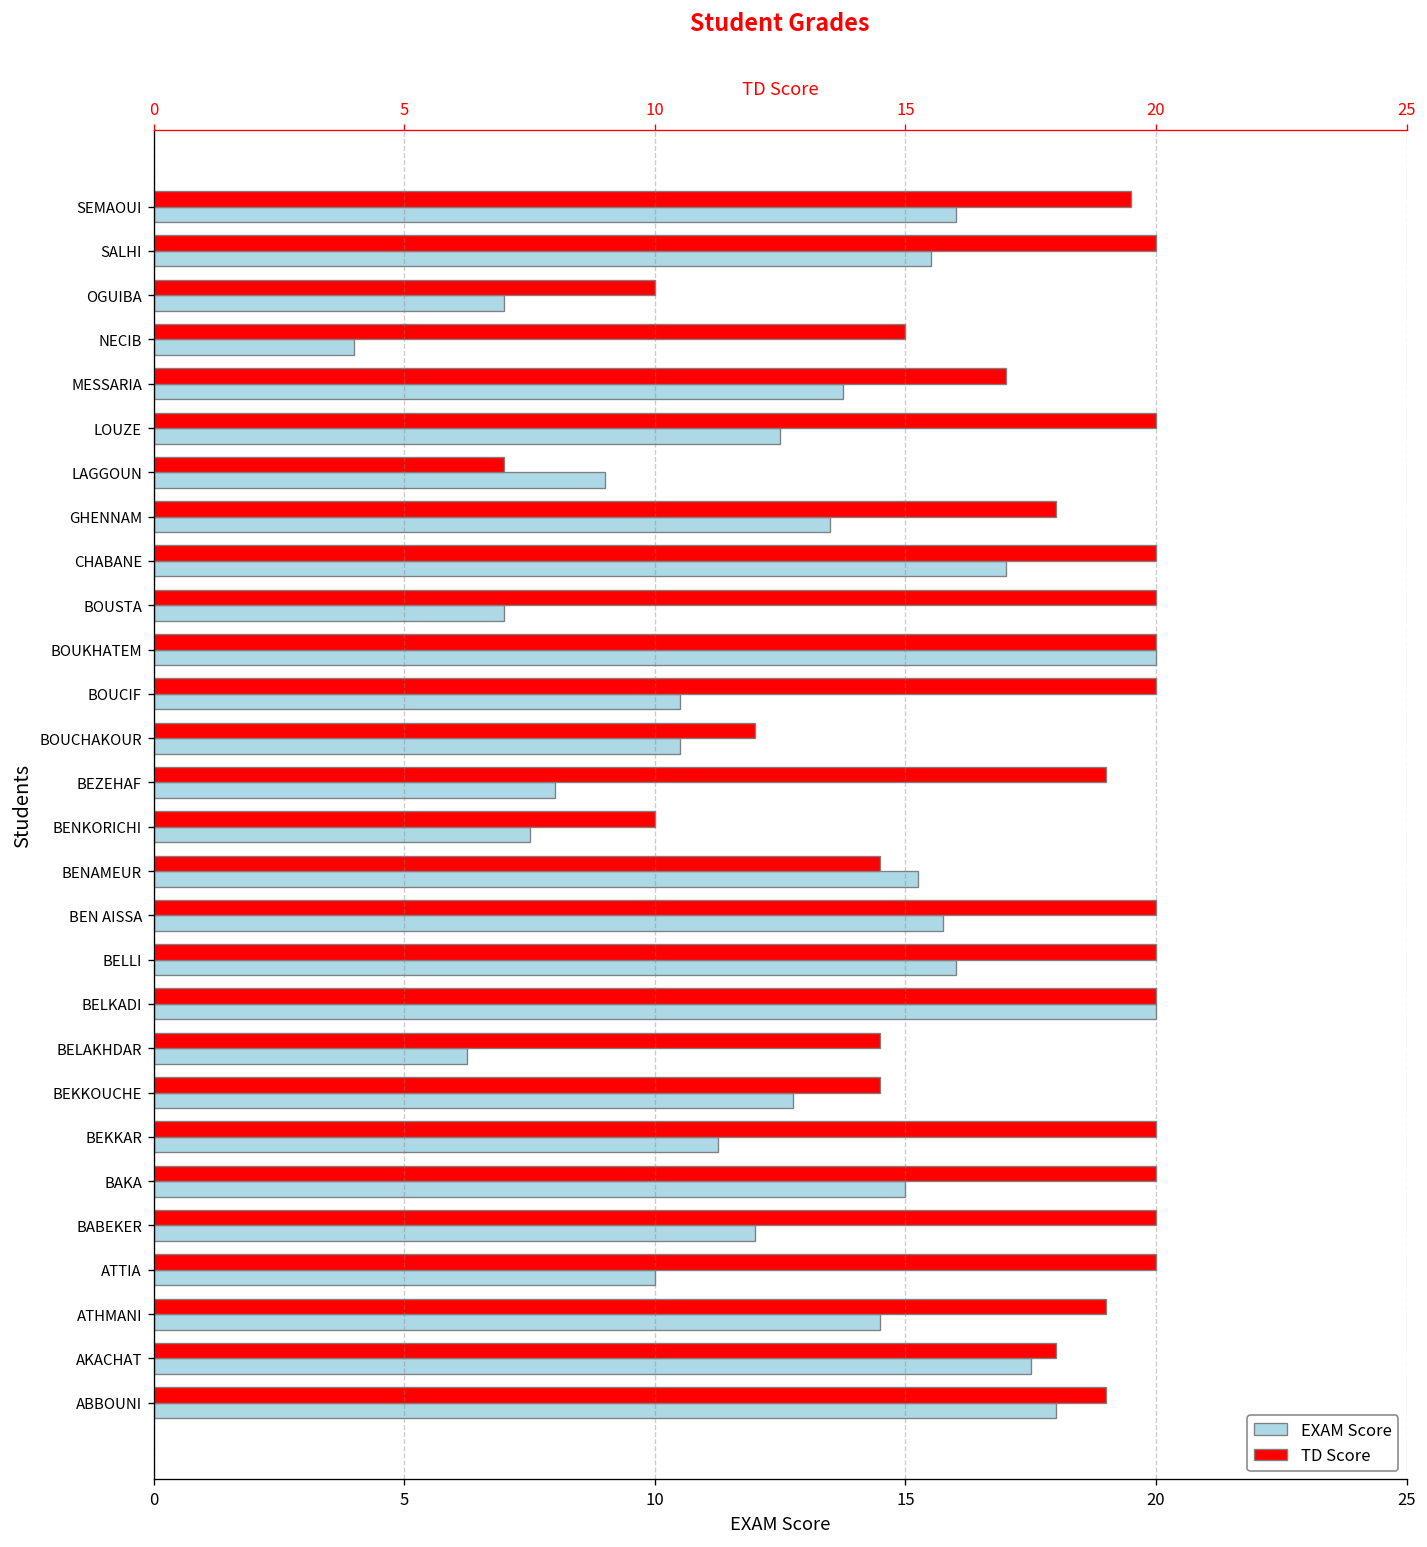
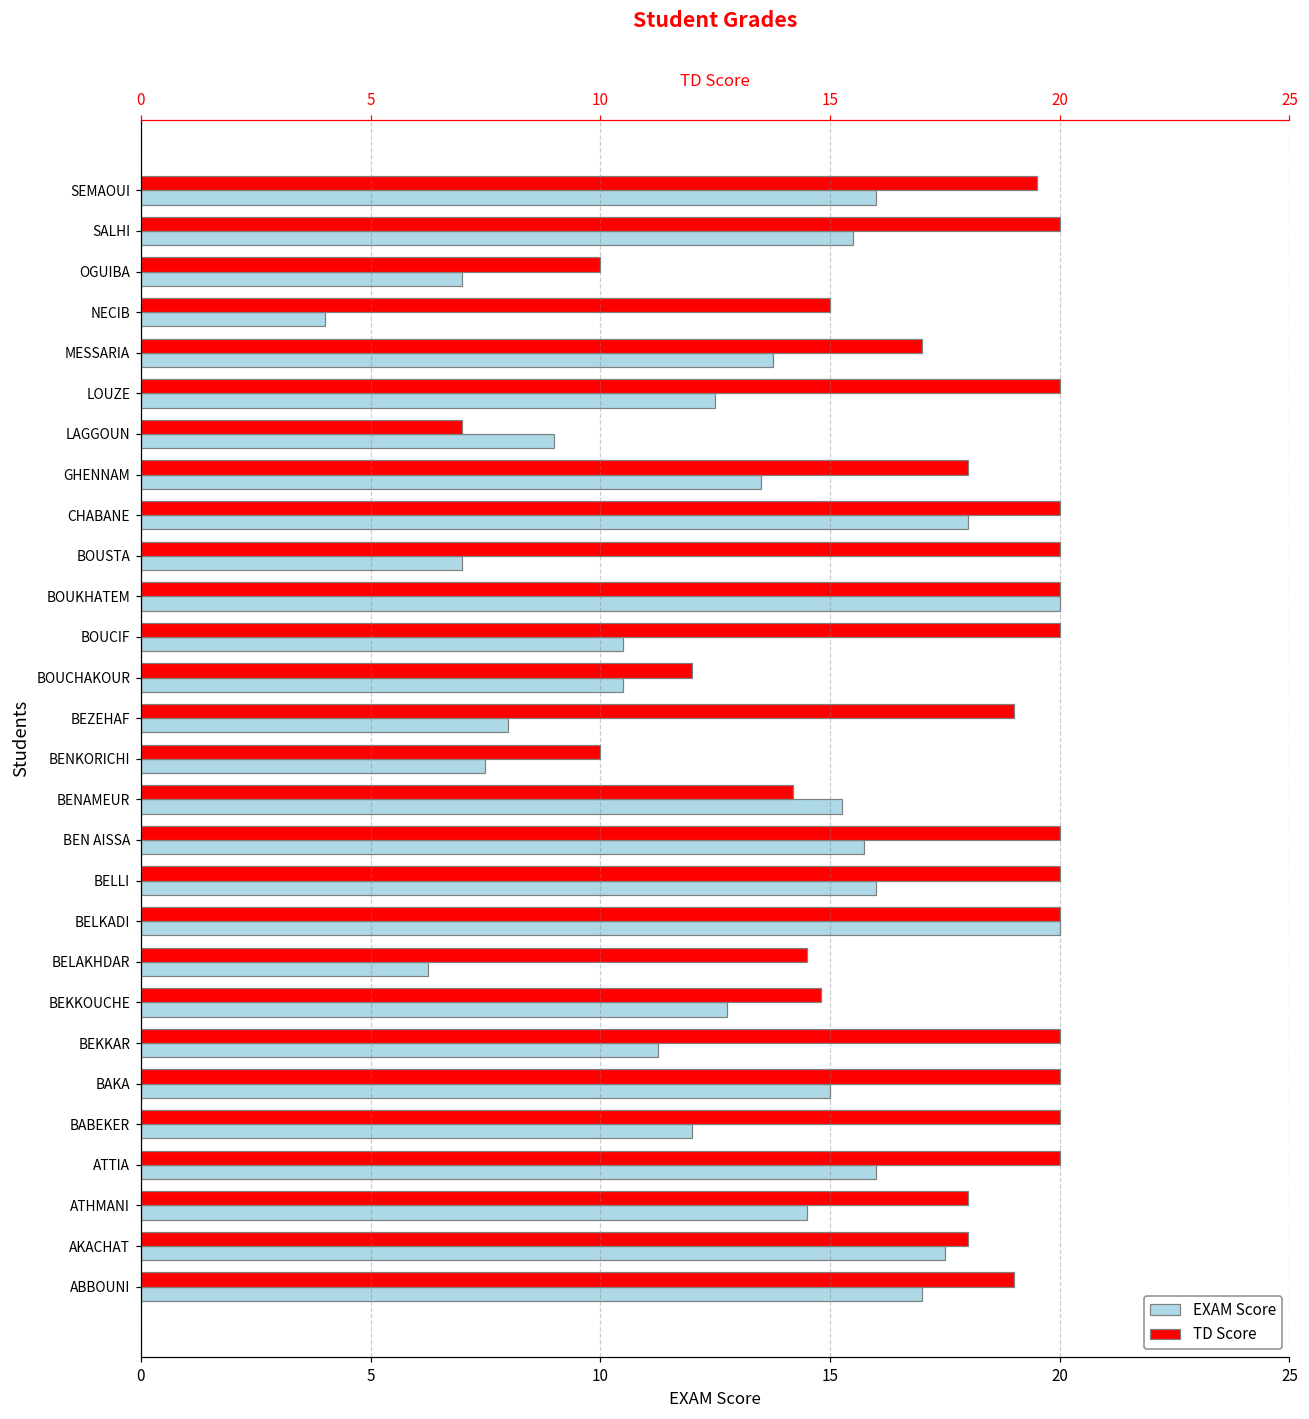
EXAM Score, CHABANE: 17 -> 18
TD Score, BENAMEUR: 14.5 -> 14.2
TD Score, BEKKOUCHE: 14.5 -> 14.8
EXAM Score, ATTIA: 10 -> 16
TD Score, ATHMANI: 19 -> 18
EXAM Score, ABBOUNI: 18 -> 17
